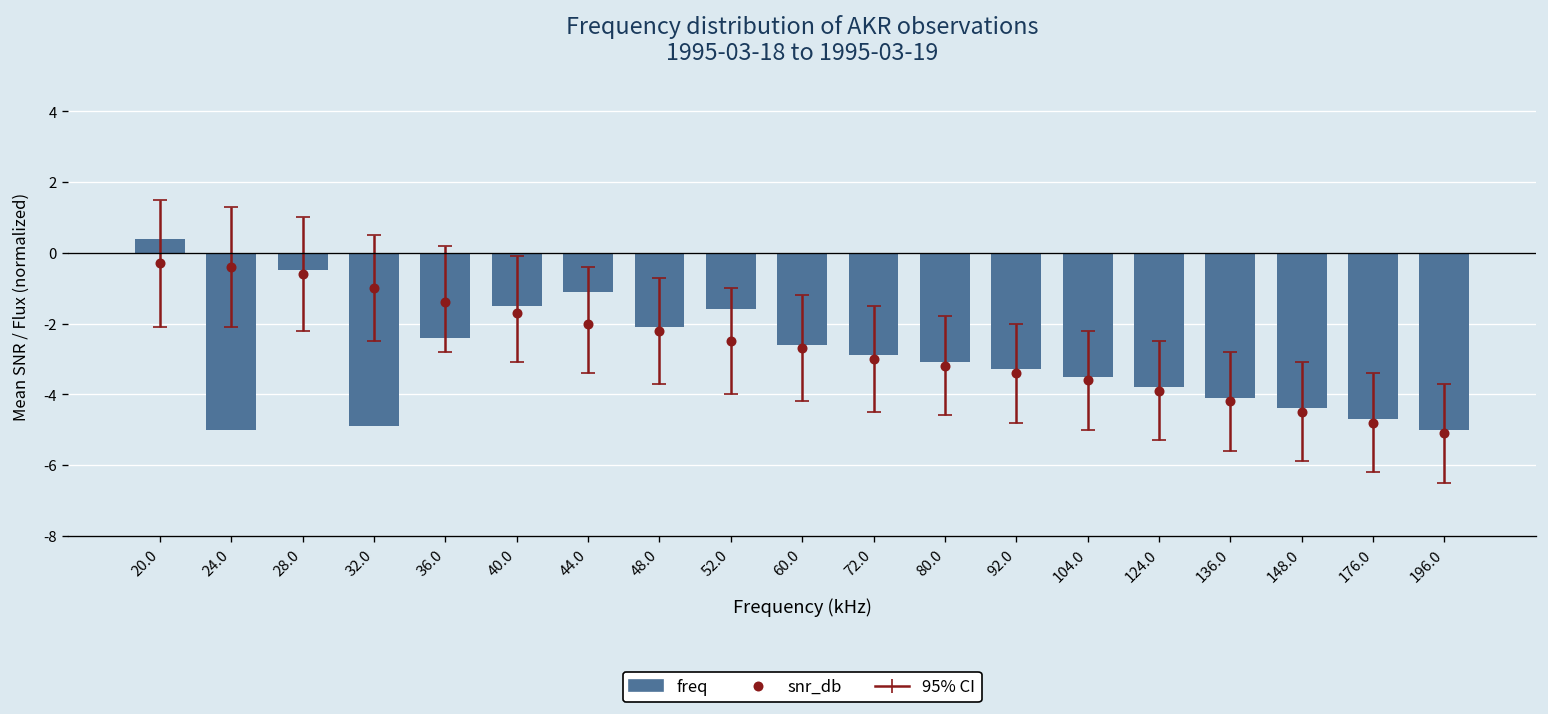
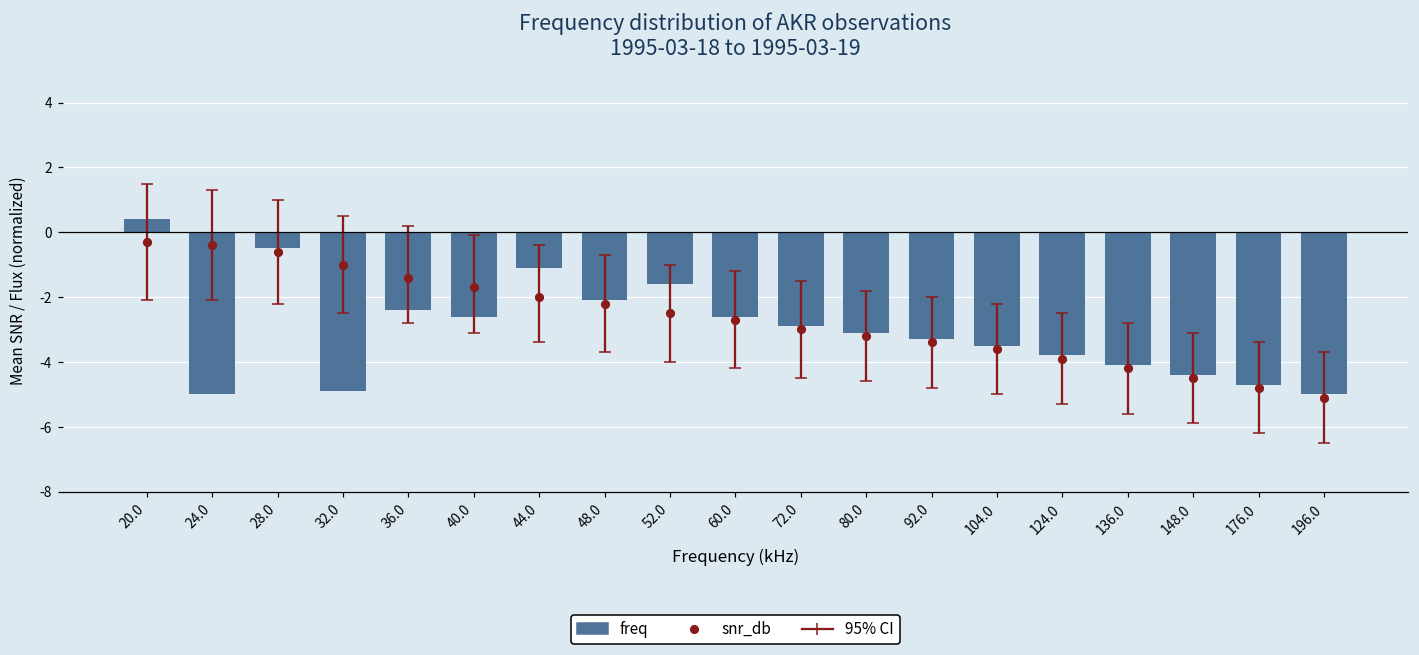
freq, 40.0: -1.5 -> -2.6
